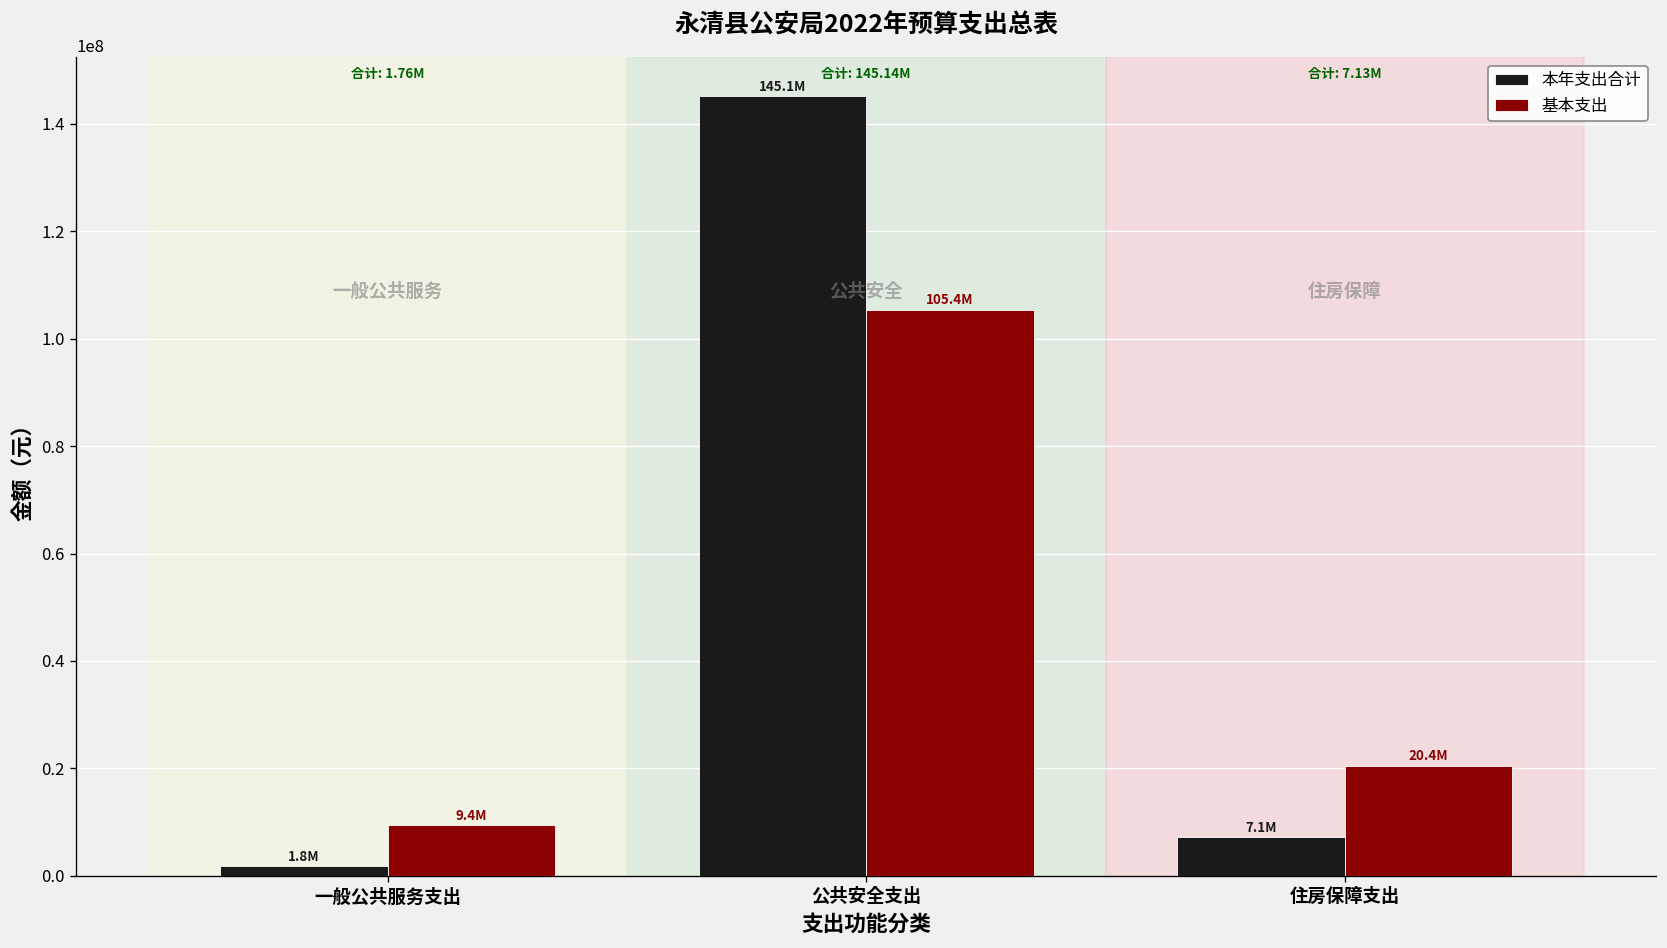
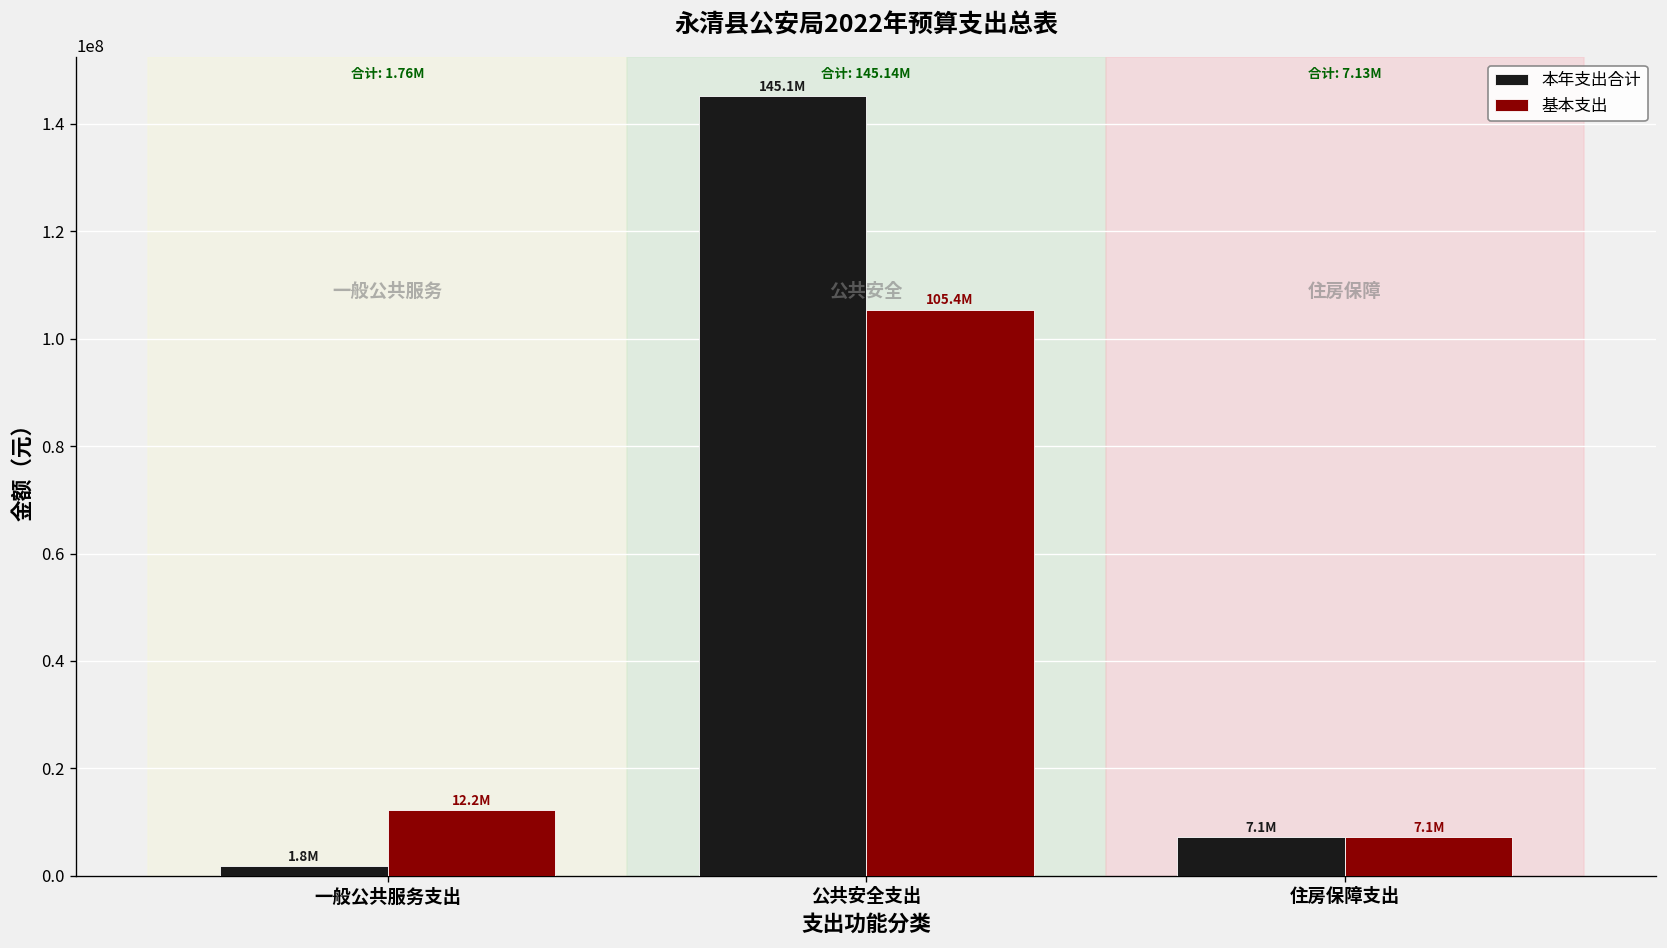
基本支出, 一般公共服务支出: 9.4M -> 12.2M
基本支出, 住房保障支出: 20.4M -> 7.1M
